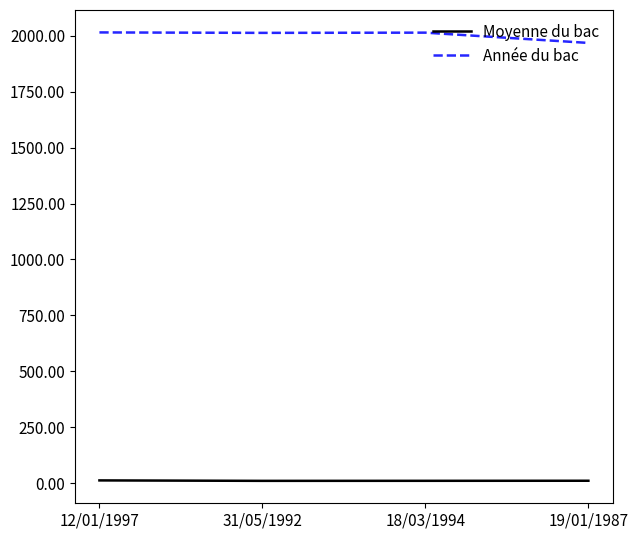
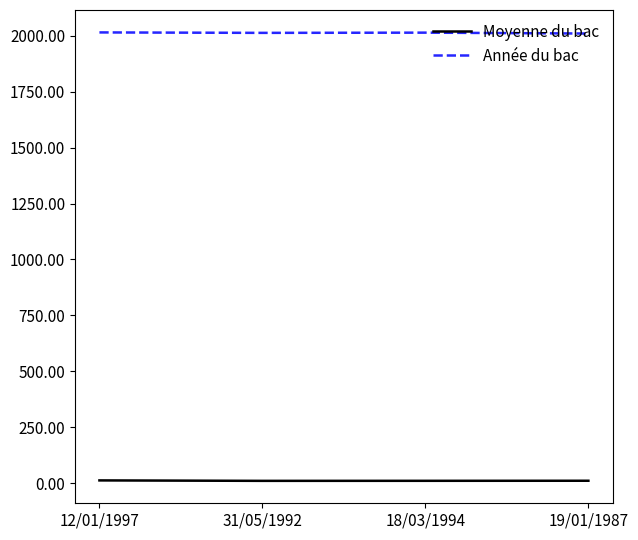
Année du bac, 19/01/1987: 1970 -> 2010
